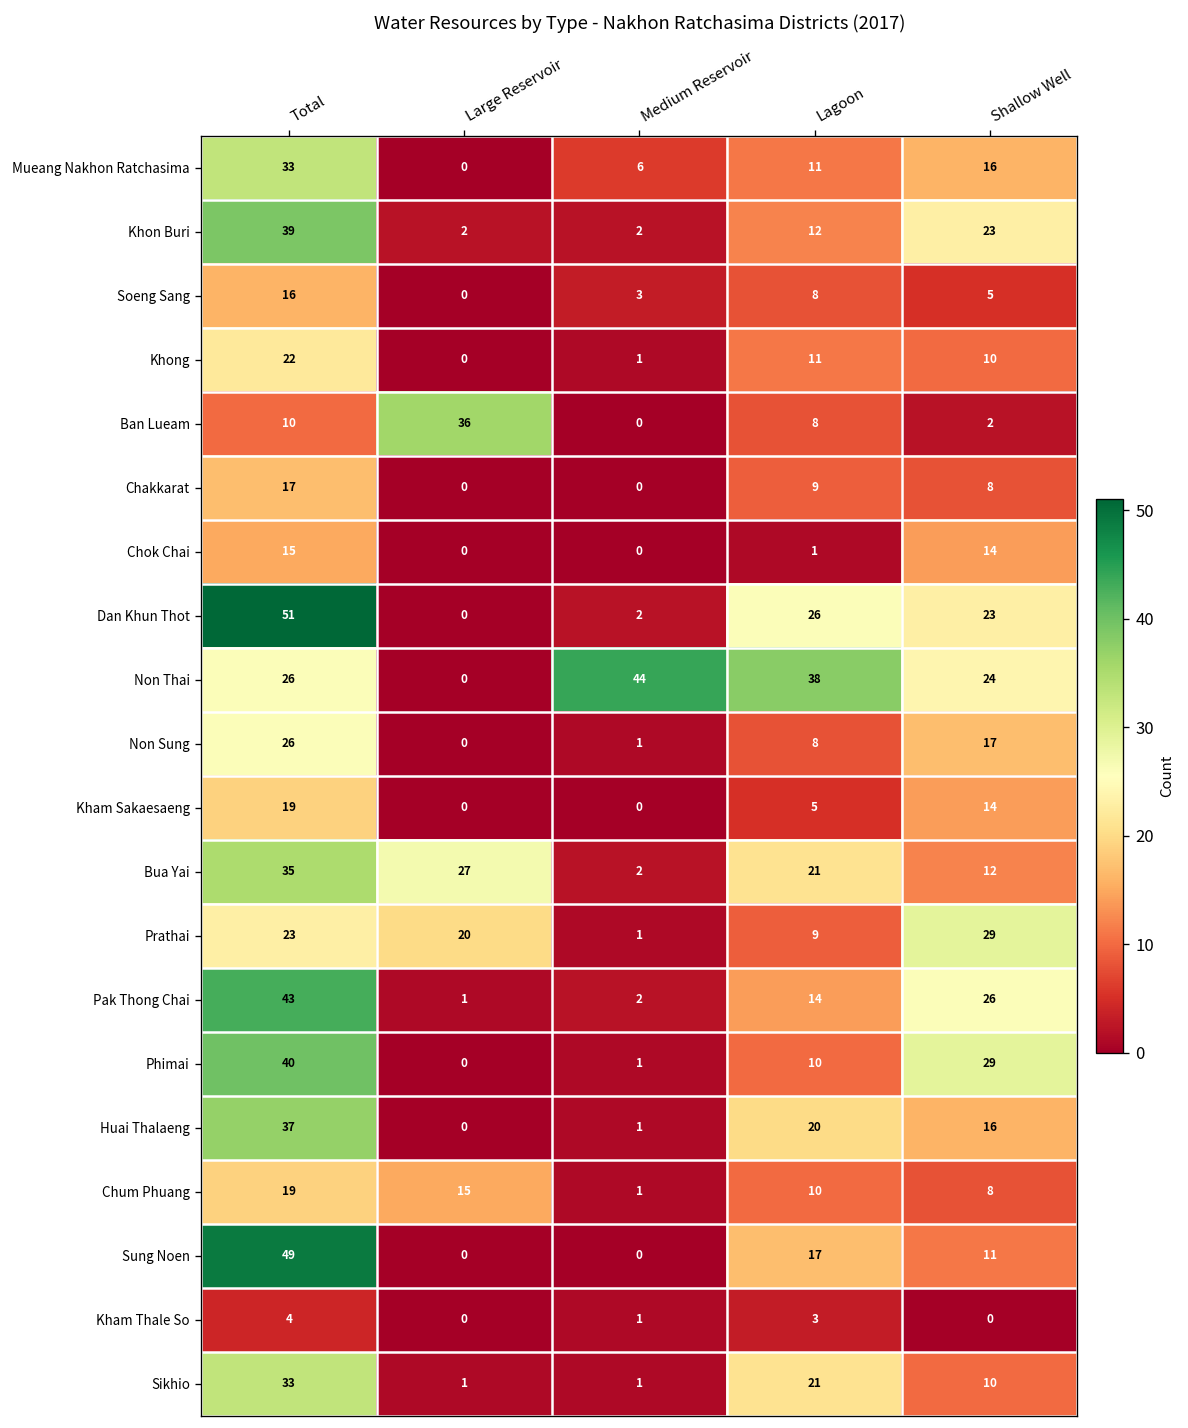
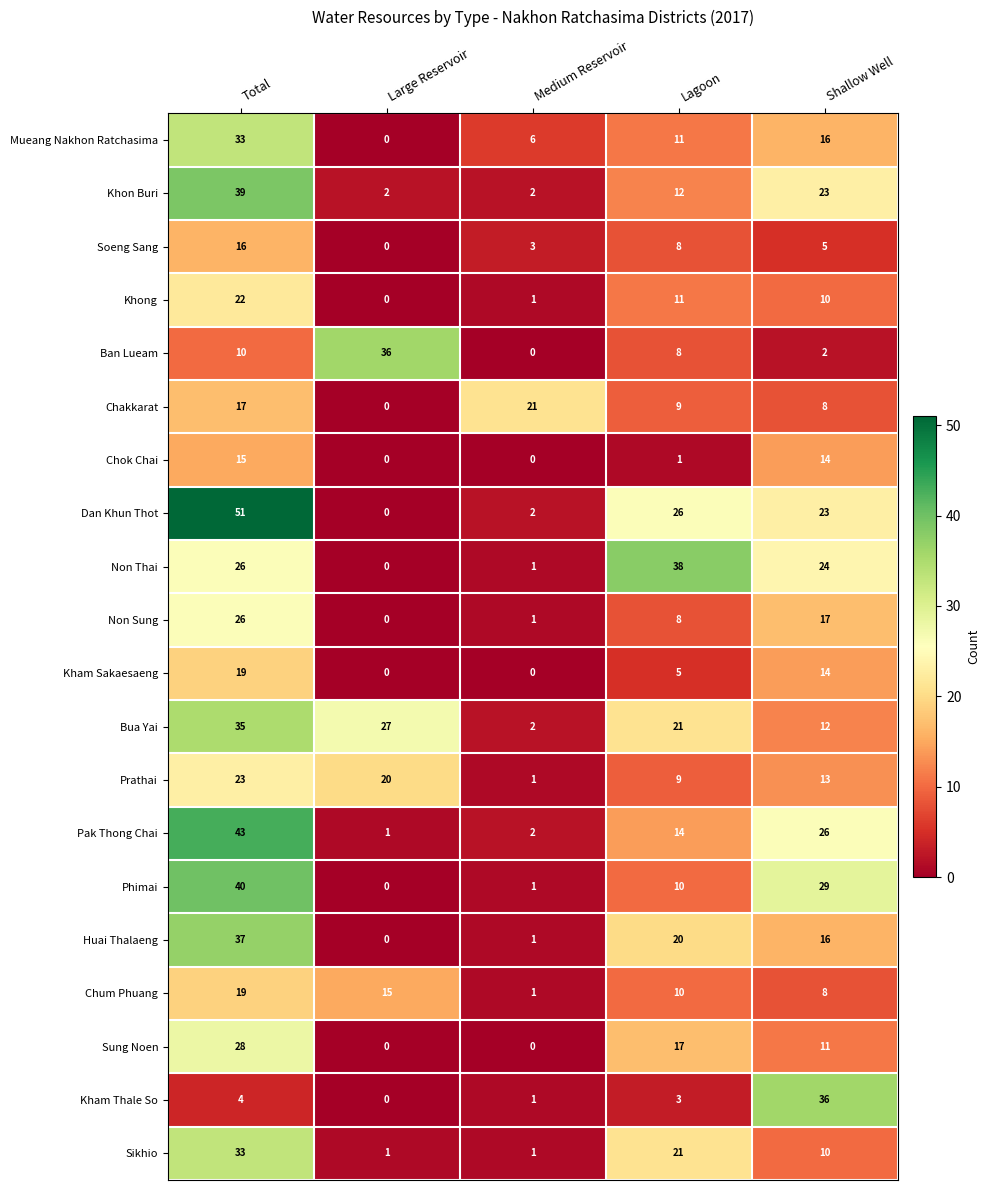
Chakkarat, Medium Reservoir: 0 -> 21
Non Thai, Medium Reservoir: 44 -> 1
Prathai, Shallow Well: 29 -> 13
Sung Noen, Total: 49 -> 28
Kham Thale So, Shallow Well: 0 -> 36
